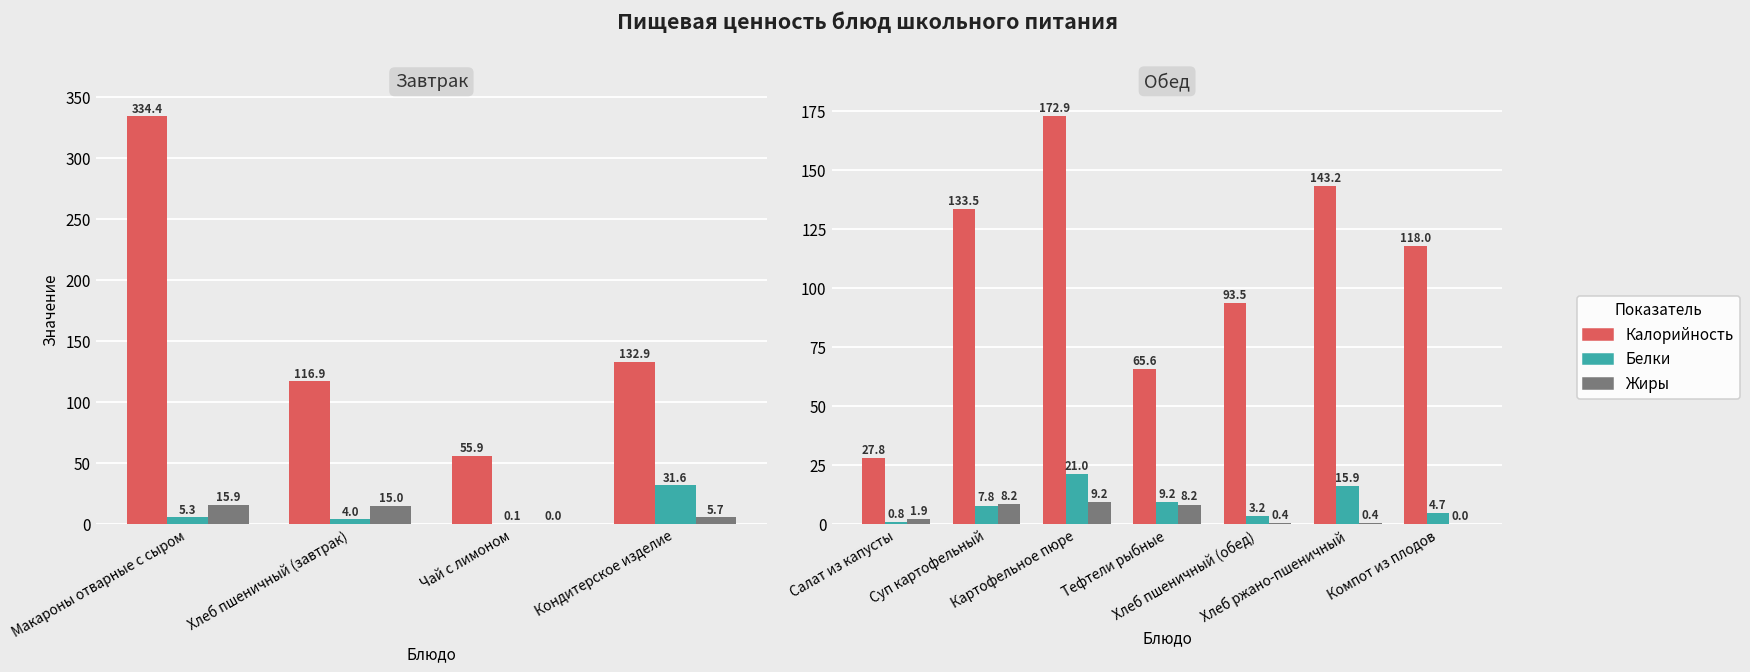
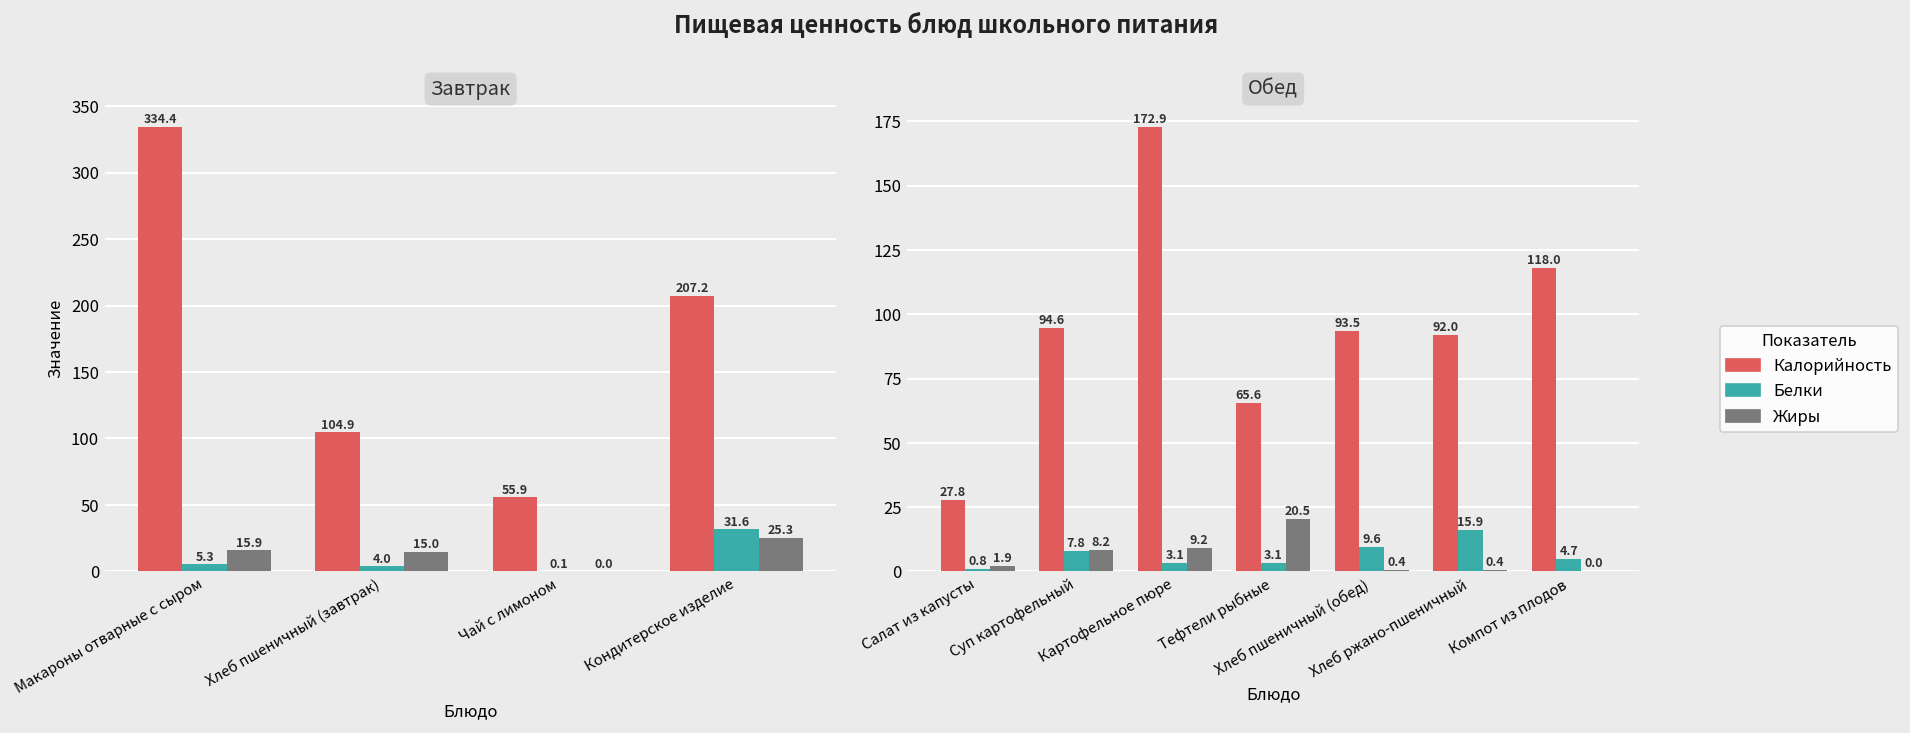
Завтрак, Калорийность, Хлеб пшеничный (завтрак): 116.9 -> 104.9
Завтрак, Калорийность, Кондитерское изделие: 132.9 -> 207.2
Завтрак, Жиры, Кондитерское изделие: 5.7 -> 25.3
Обед, Калорийность, Суп картофельный: 133.5 -> 94.6
Обед, Белки, Картофельное пюре: 21.0 -> 3.1
Обед, Белки, Тефтели рыбные: 9.2 -> 3.1
Обед, Жиры, Тефтели рыбные: 8.2 -> 20.5
Обед, Белки, Хлеб пшеничный (обед): 3.2 -> 9.6
Обед, Калорийность, Хлеб ржано-пшеничный: 143.2 -> 92.0
